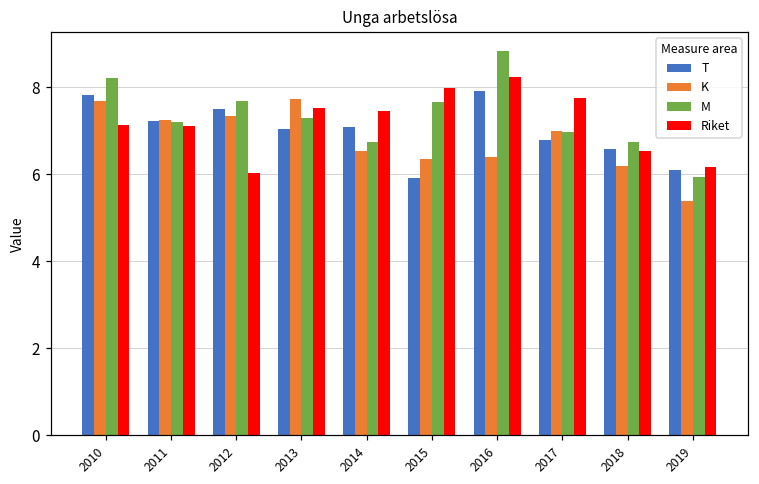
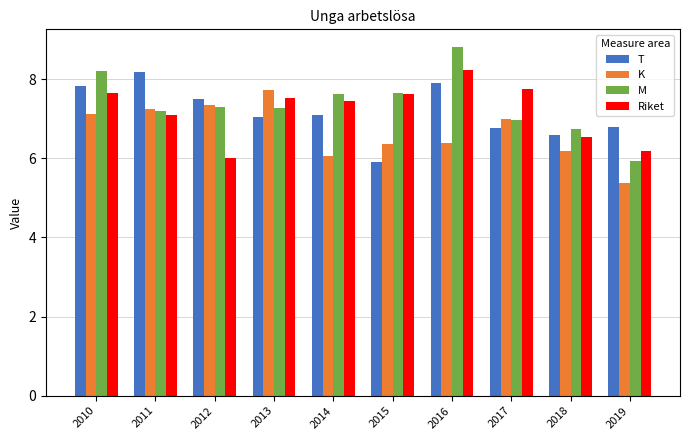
K, 2010: 7.7 -> 7.1
Riket, 2010: 7.1 -> 7.6
T, 2011: 7.2 -> 8.2
M, 2012: 7.7 -> 7.3
K, 2014: 6.5 -> 6.1
M, 2014: 6.7 -> 7.6
Riket, 2015: 8.0 -> 7.6
T, 2019: 6.1 -> 6.8
